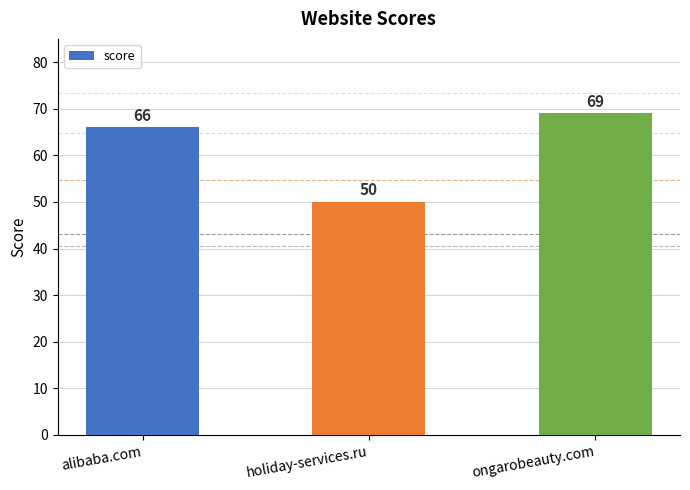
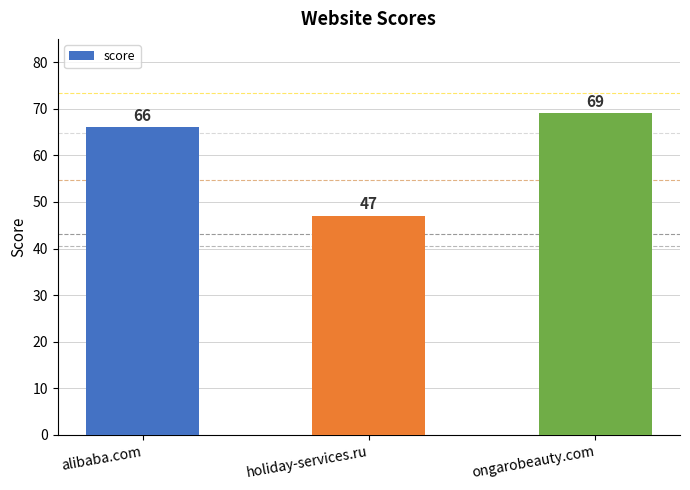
holiday-services.ru: 50 -> 47
